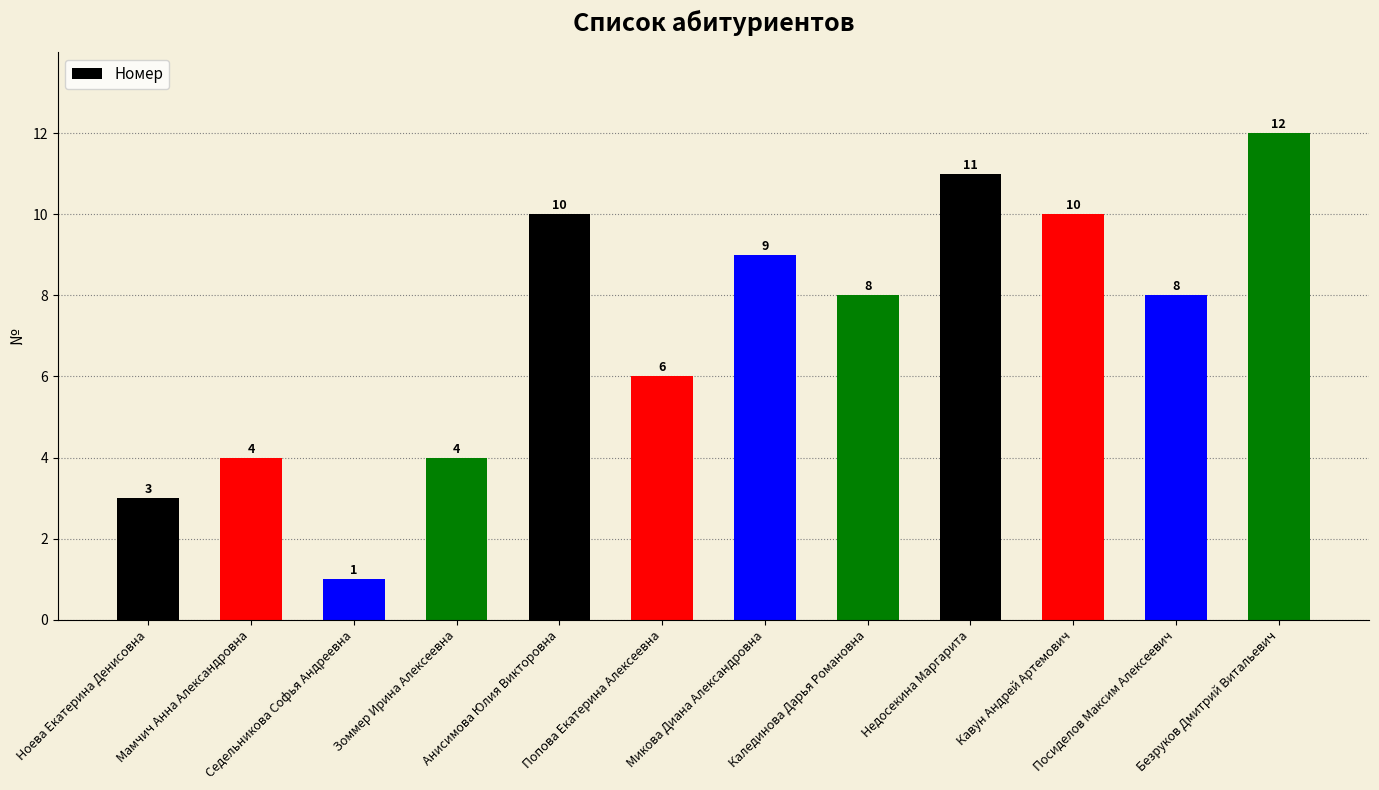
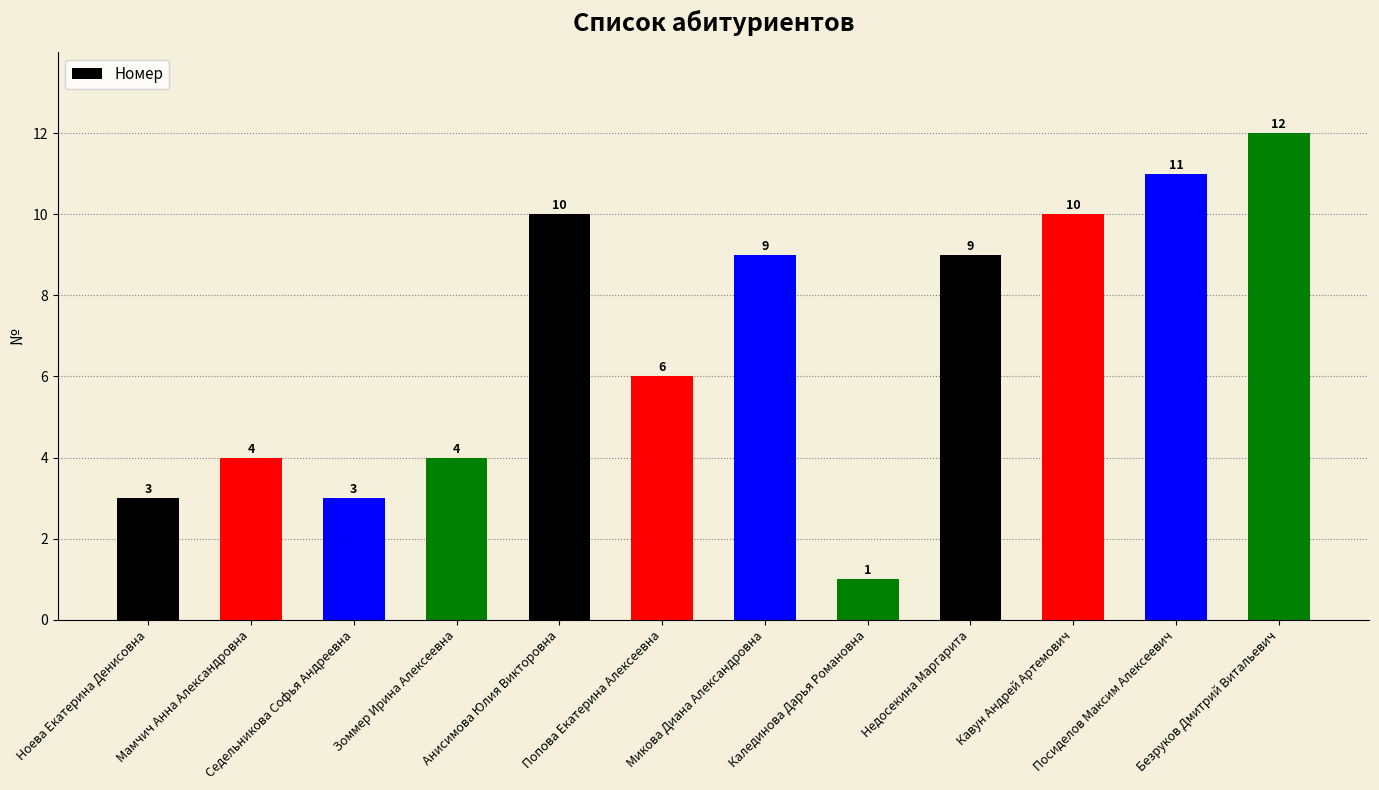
Седельникова Софья Андреевна: 1 -> 3
Калединова Дарья Романовна: 8 -> 1
Недосекина Маргарита: 11 -> 9
Посиделов Максим Алексеевич: 8 -> 11
